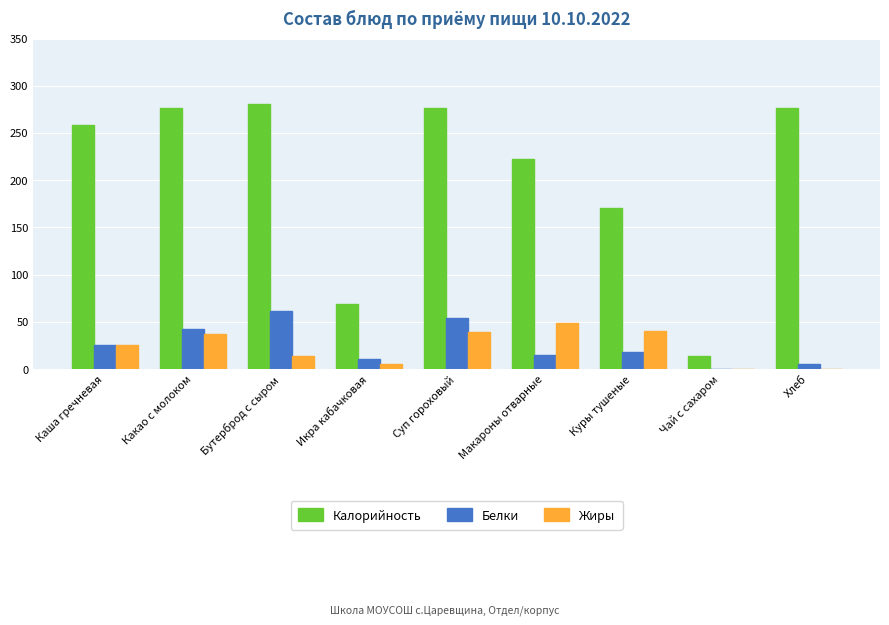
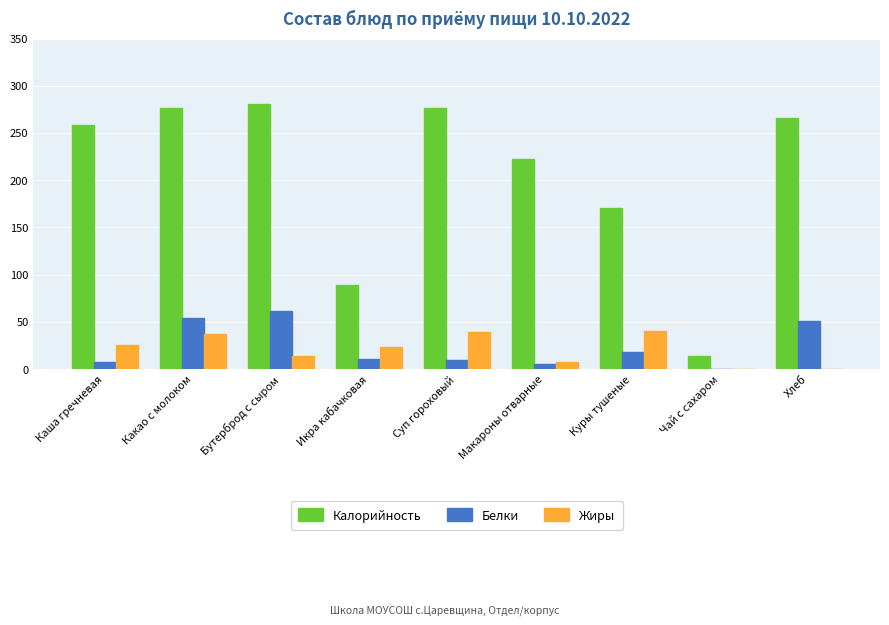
Белки, Каша гречневая: 30 -> 10
Белки, Какао с молоком: 40 -> 50
Калорийность, Икра кабачковая: 70 -> 90
Жиры, Икра кабачковая: 10 -> 20
Белки, Суп гороховый: 50 -> 10
Белки, Макароны отварные: 15 -> 5
Жиры, Макароны отварные: 50 -> 10
Калорийность, Хлеб: 280 -> 270
Белки, Хлеб: 10 -> 50
